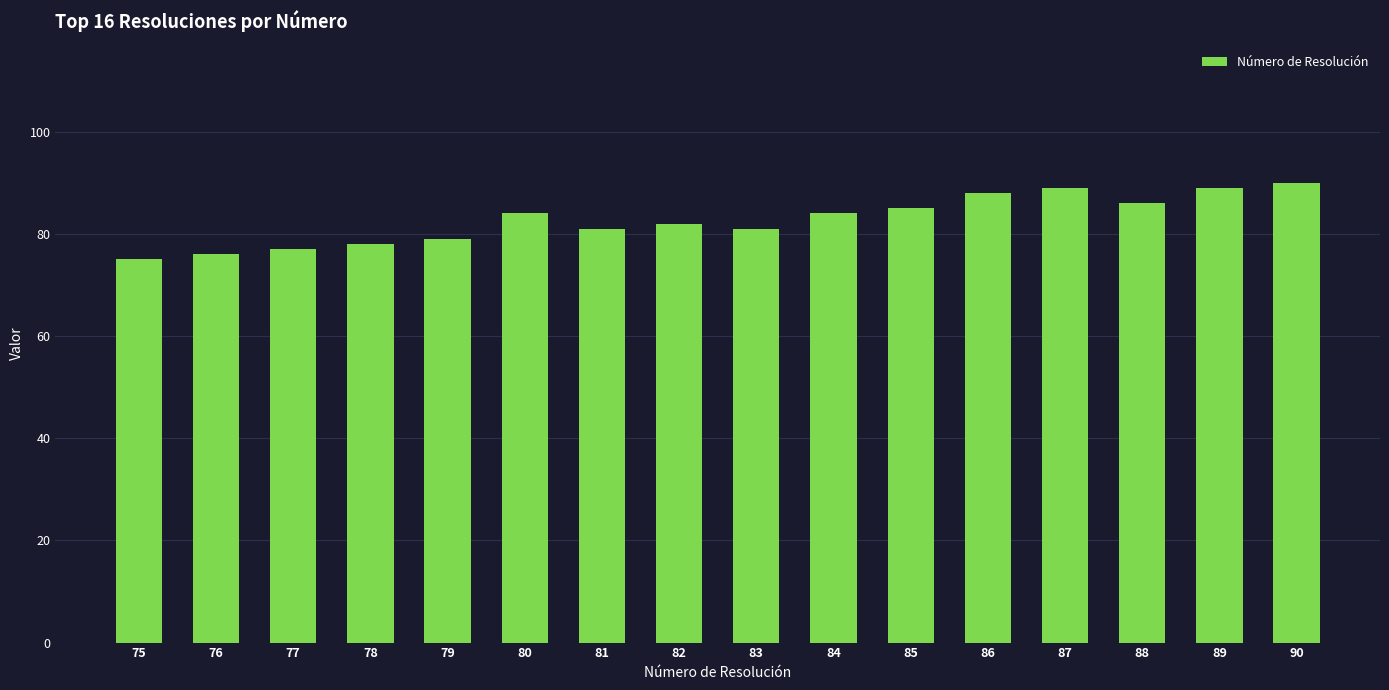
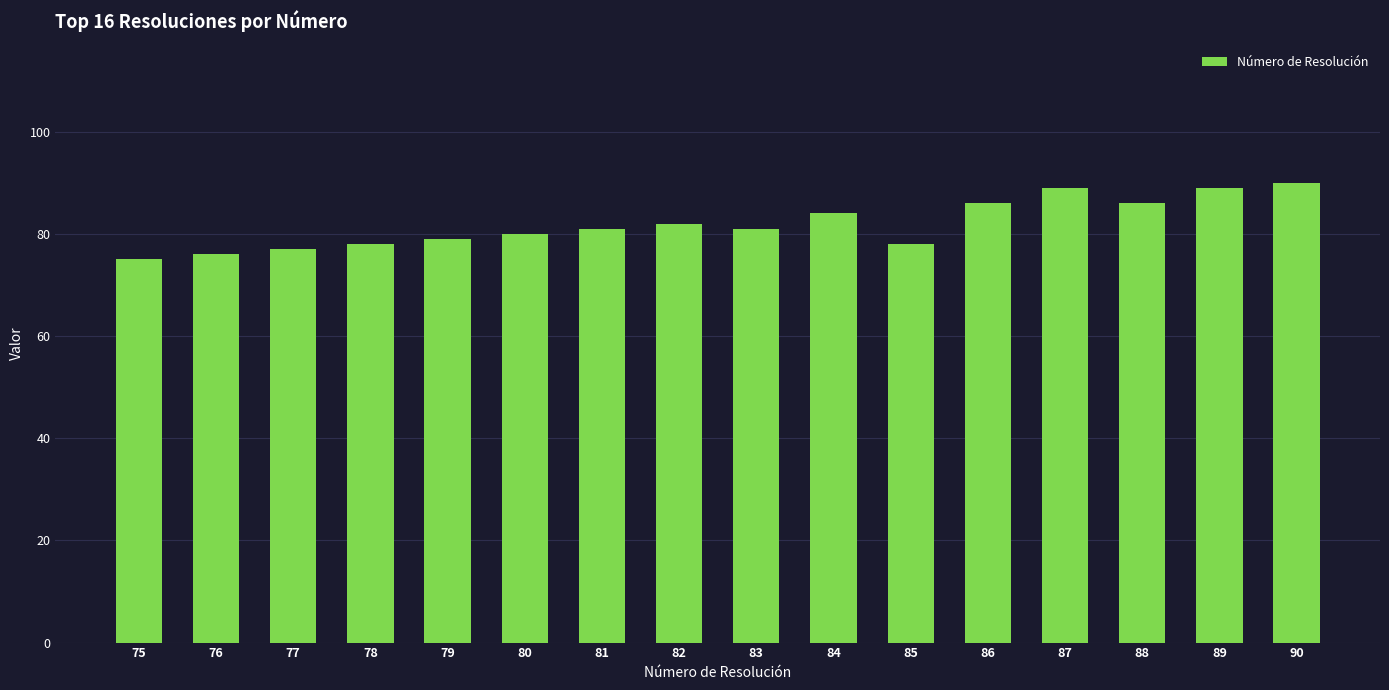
80: 84 -> 80
85: 85 -> 78
86: 88 -> 86
